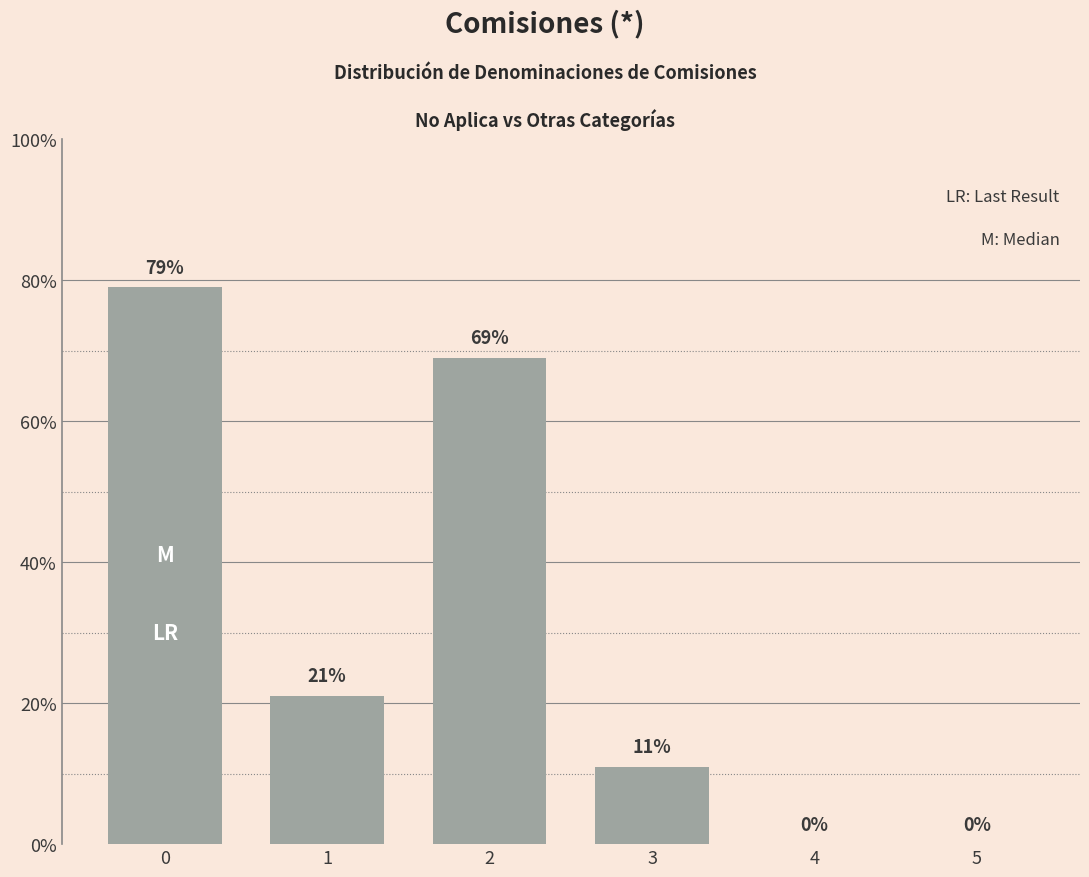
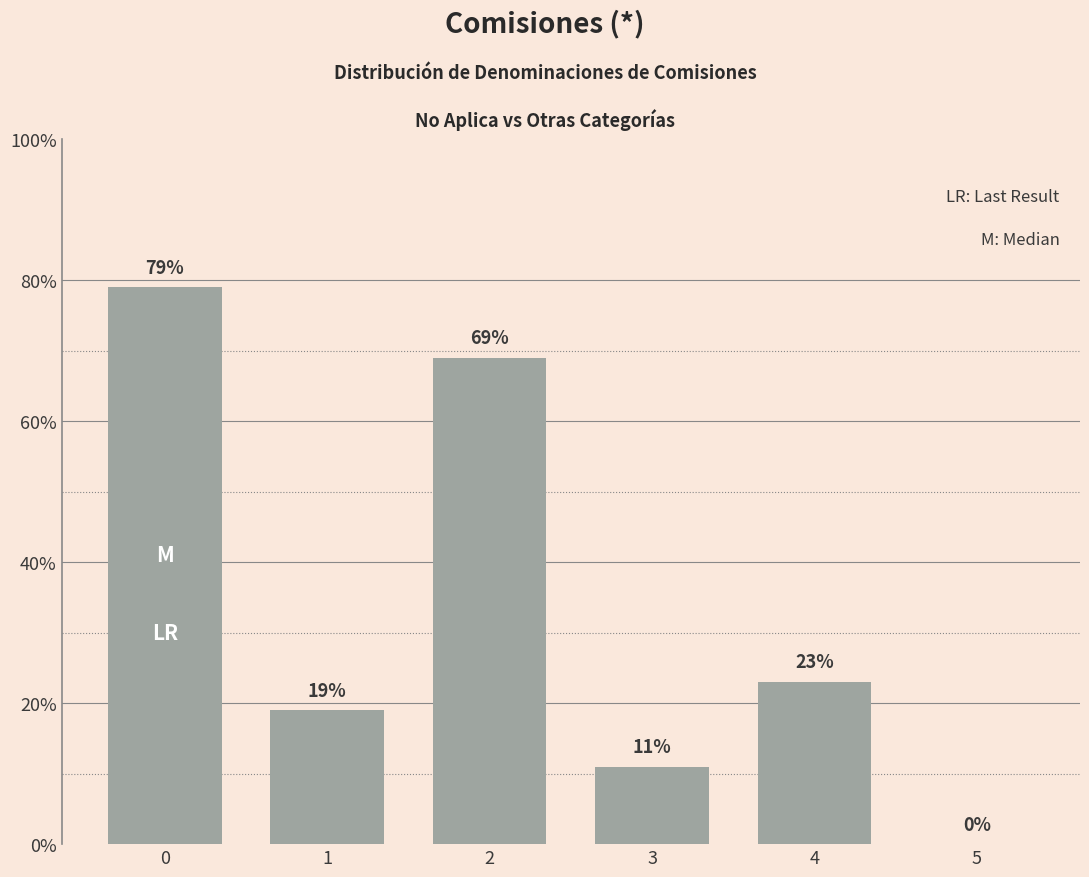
1: 21% -> 19%
4: 0% -> 23%
